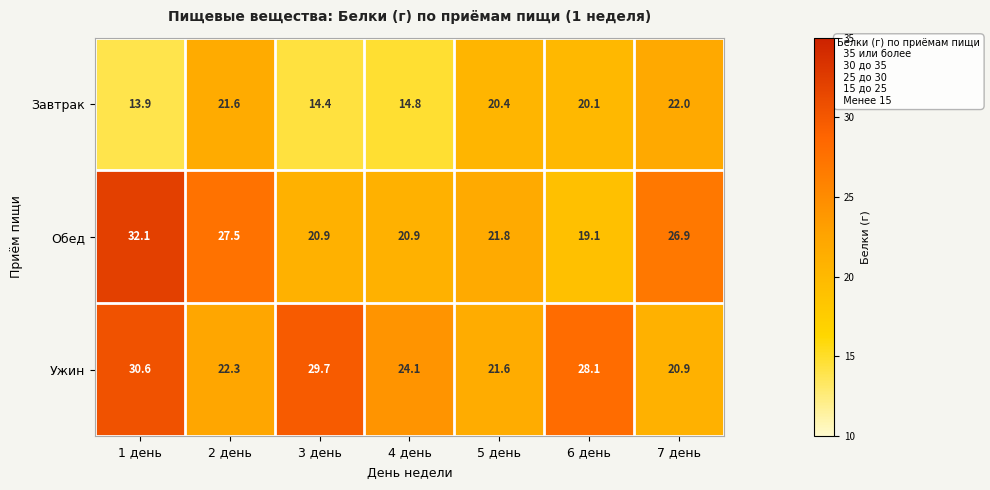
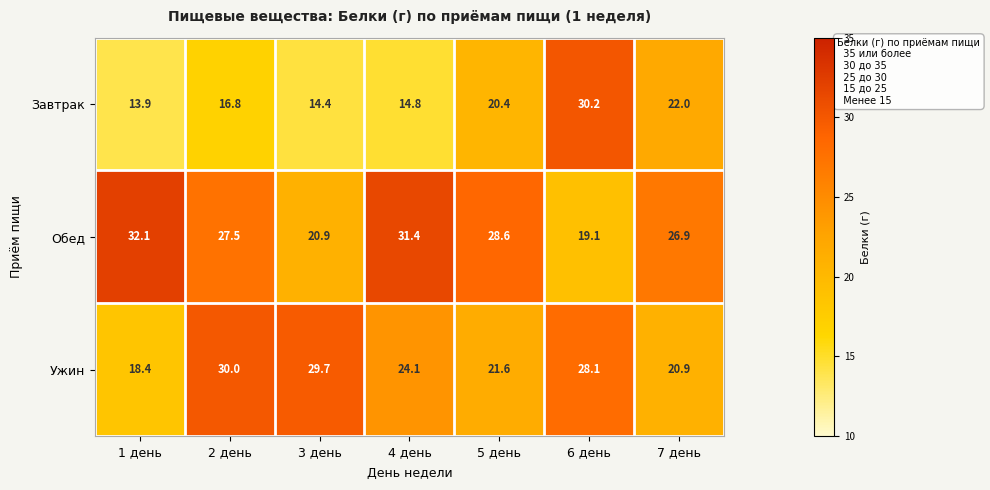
Завтрак, 2 день: 21.6 -> 16.8
Завтрак, 6 день: 20.1 -> 30.2
Обед, 4 день: 20.9 -> 31.4
Обед, 5 день: 21.8 -> 28.6
Ужин, 1 день: 30.6 -> 18.4
Ужин, 2 день: 22.3 -> 30.0
